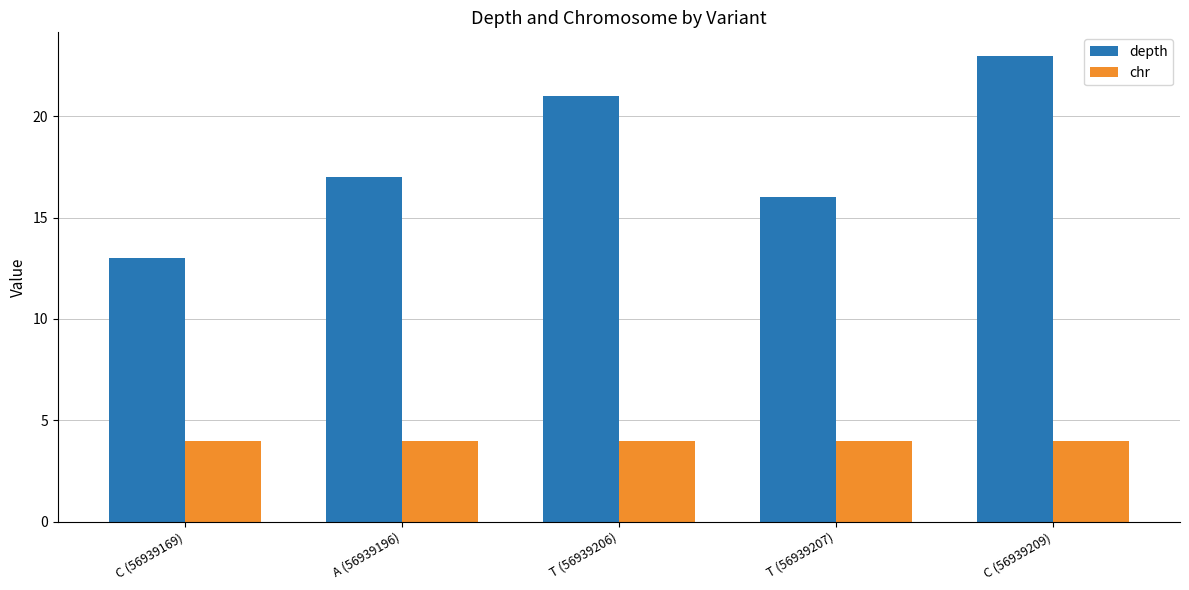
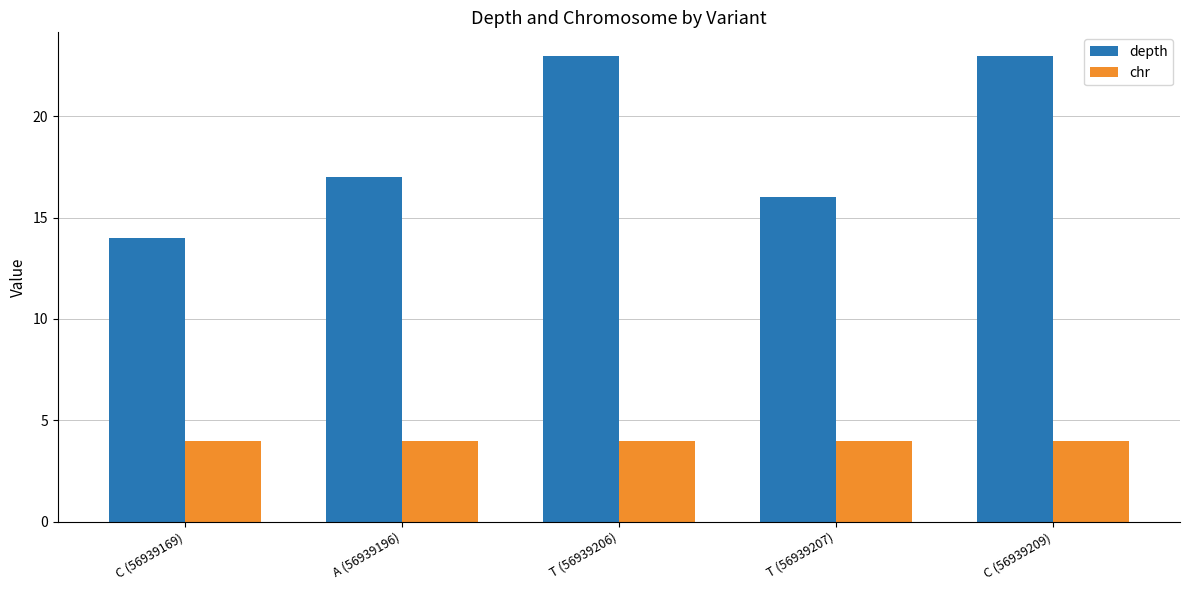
depth, C (56939169): 13 -> 14
depth, T (56939206): 21 -> 23
